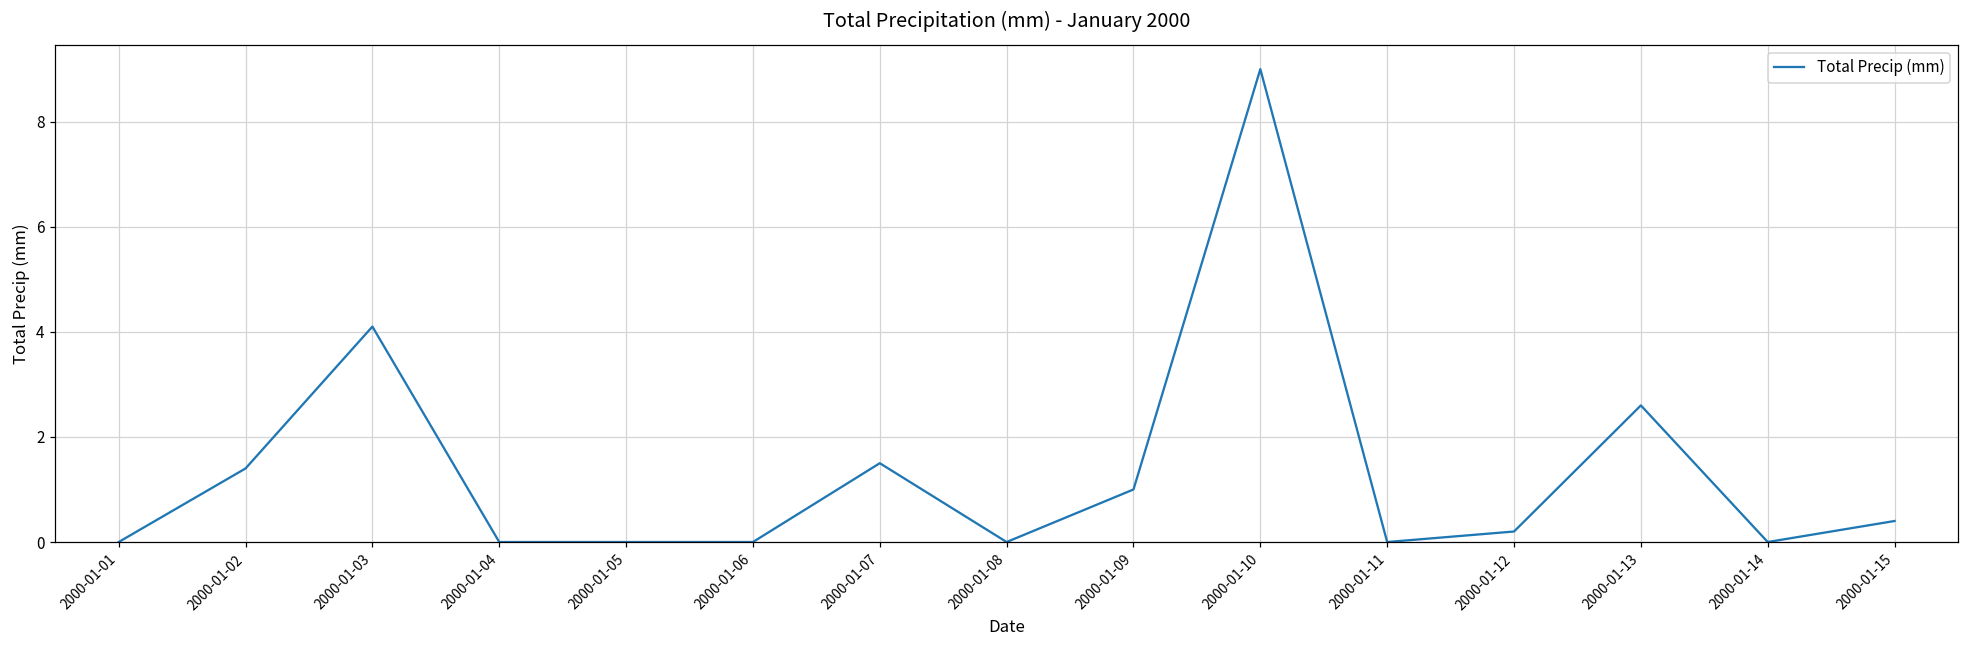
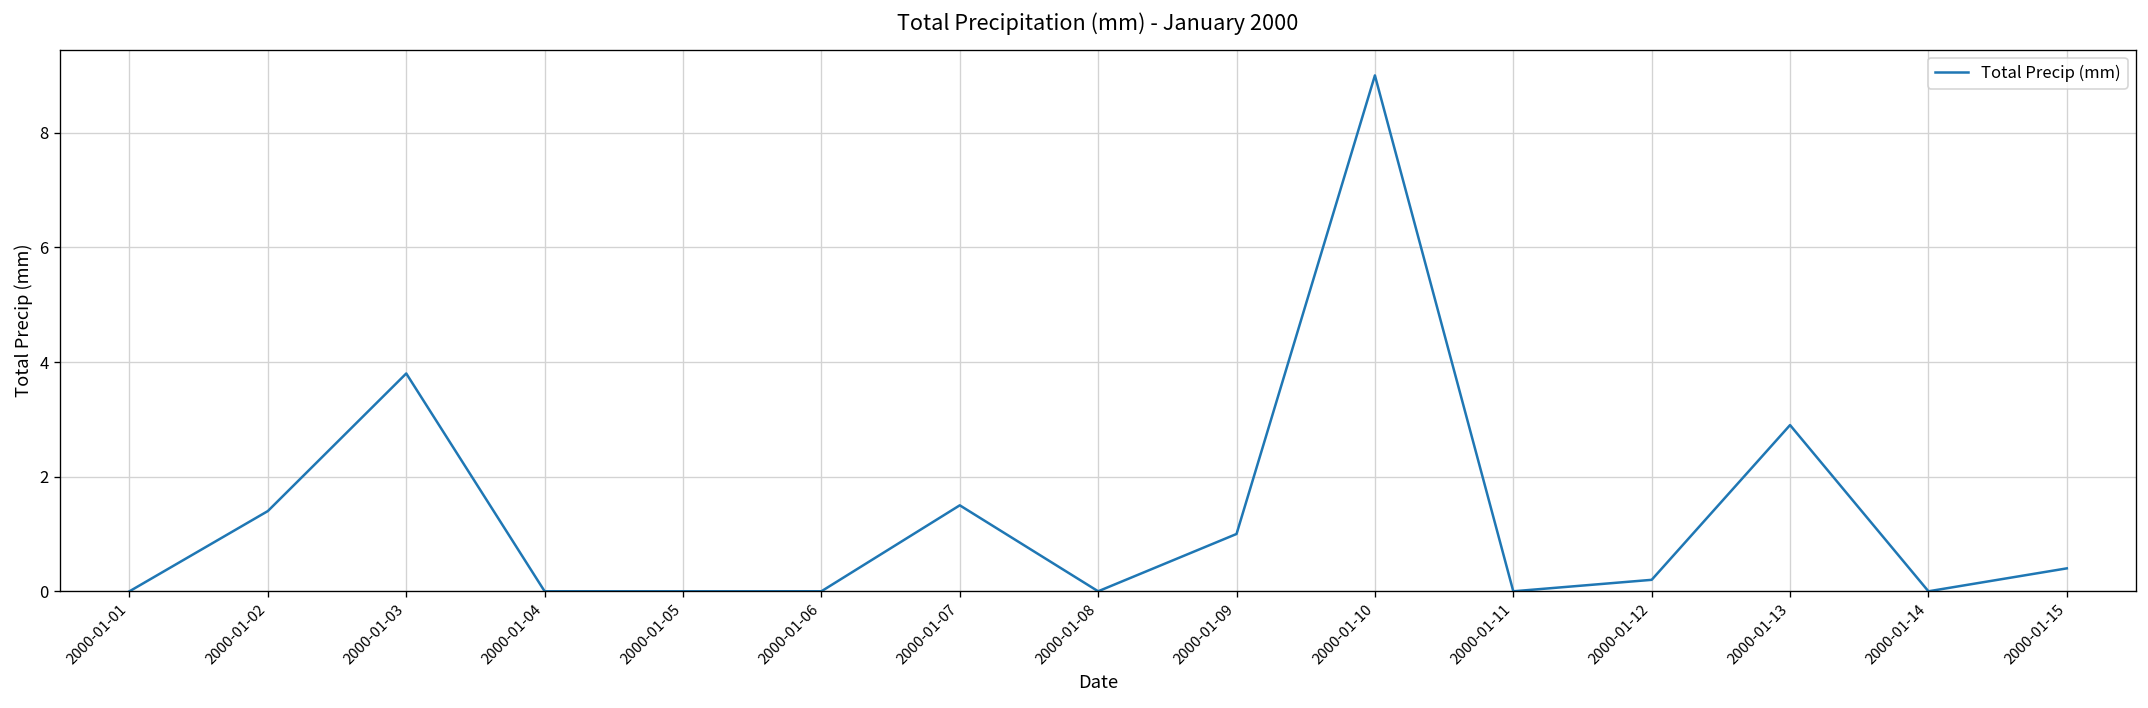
2000-01-03: 4.1 -> 3.8
2000-01-13: 2.6 -> 2.9
